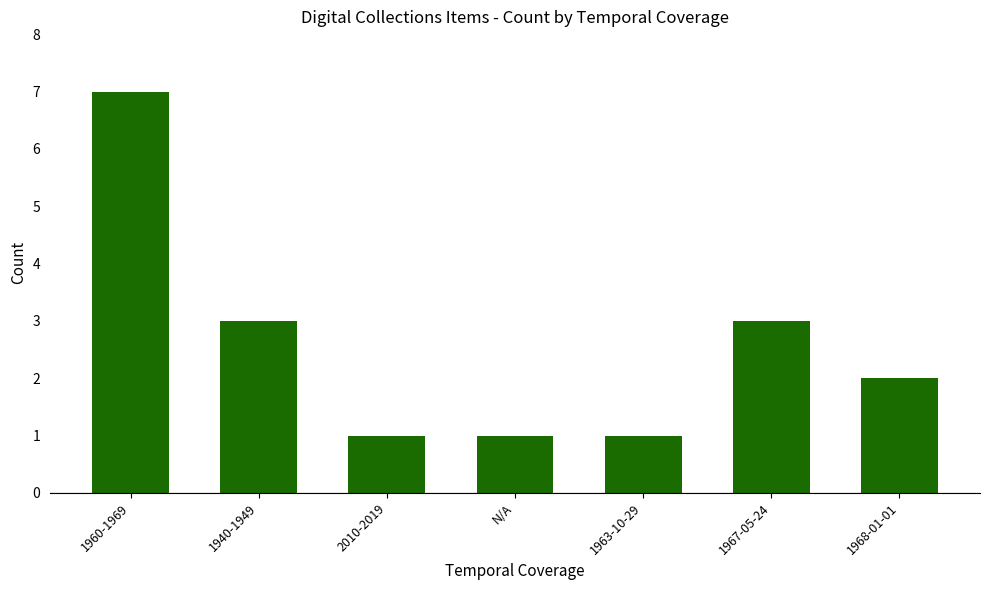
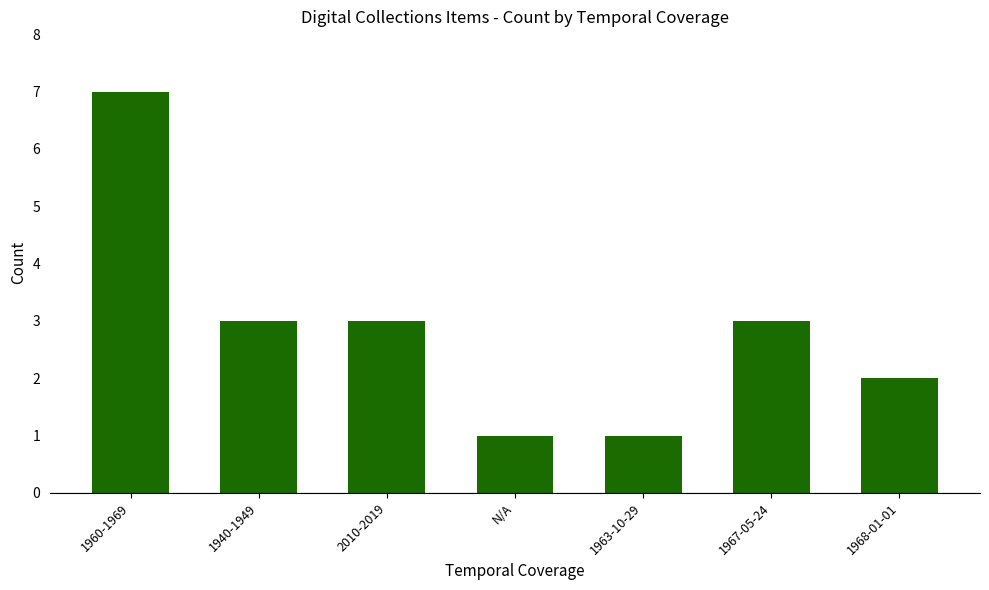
2010-2019: 1 -> 3
